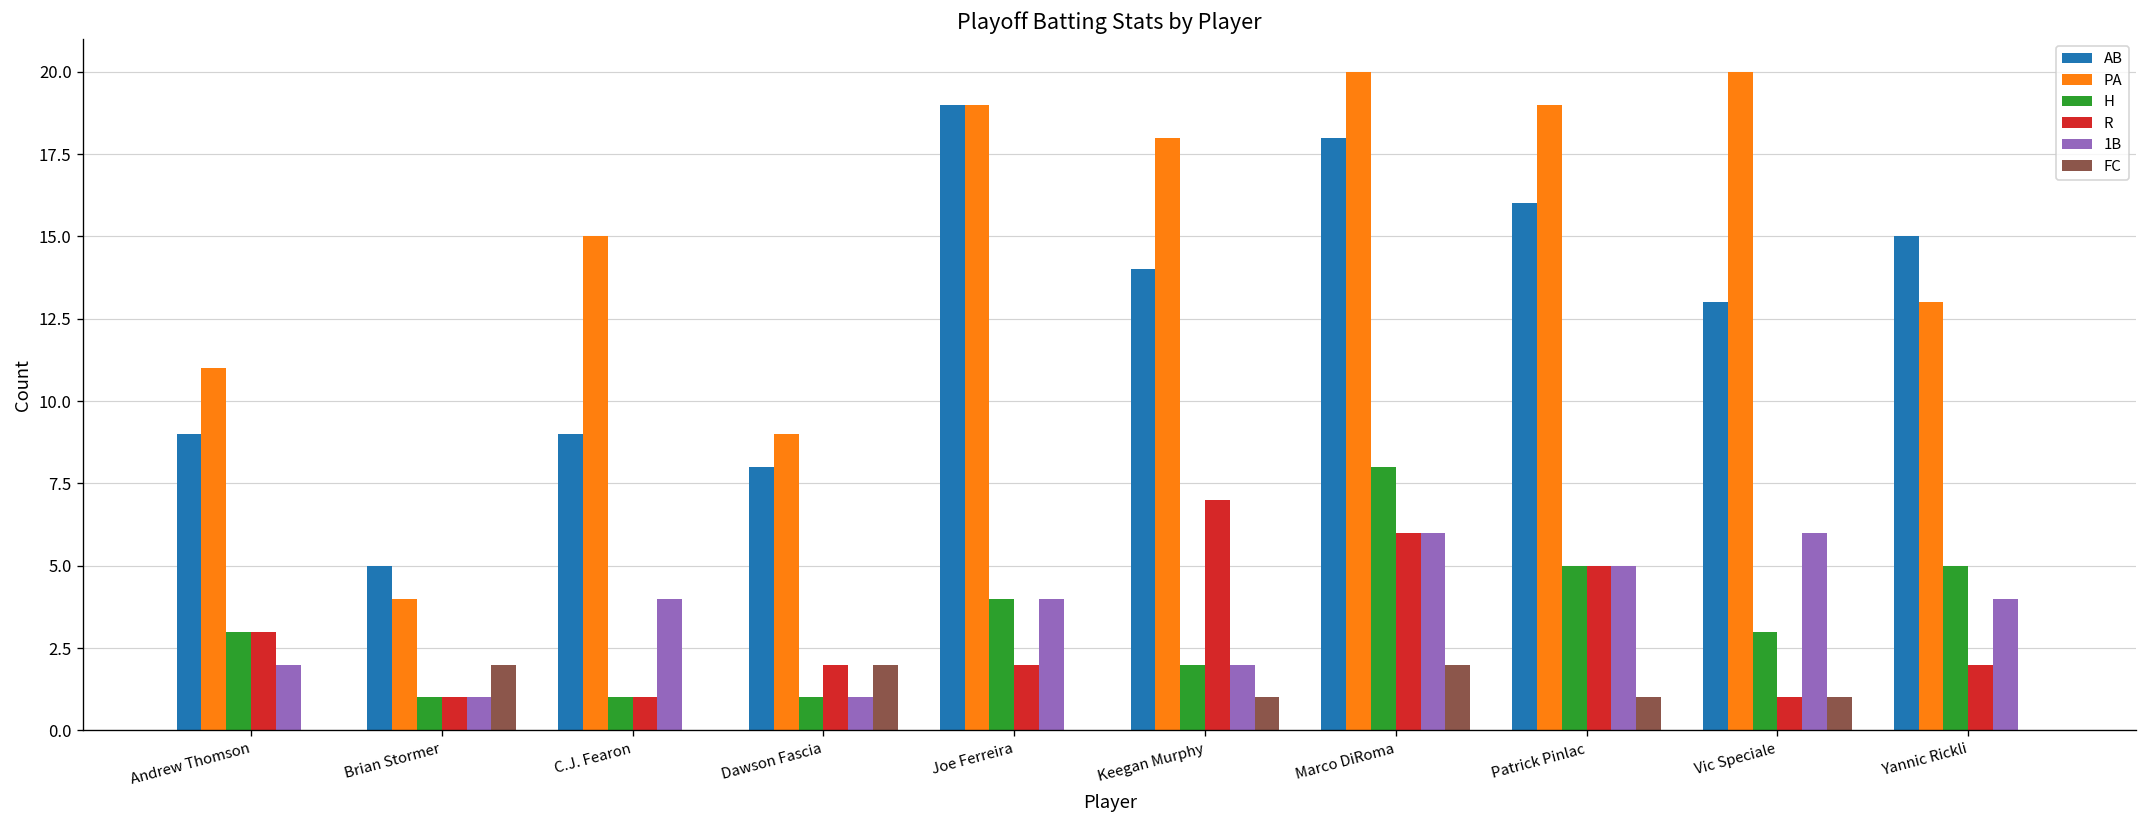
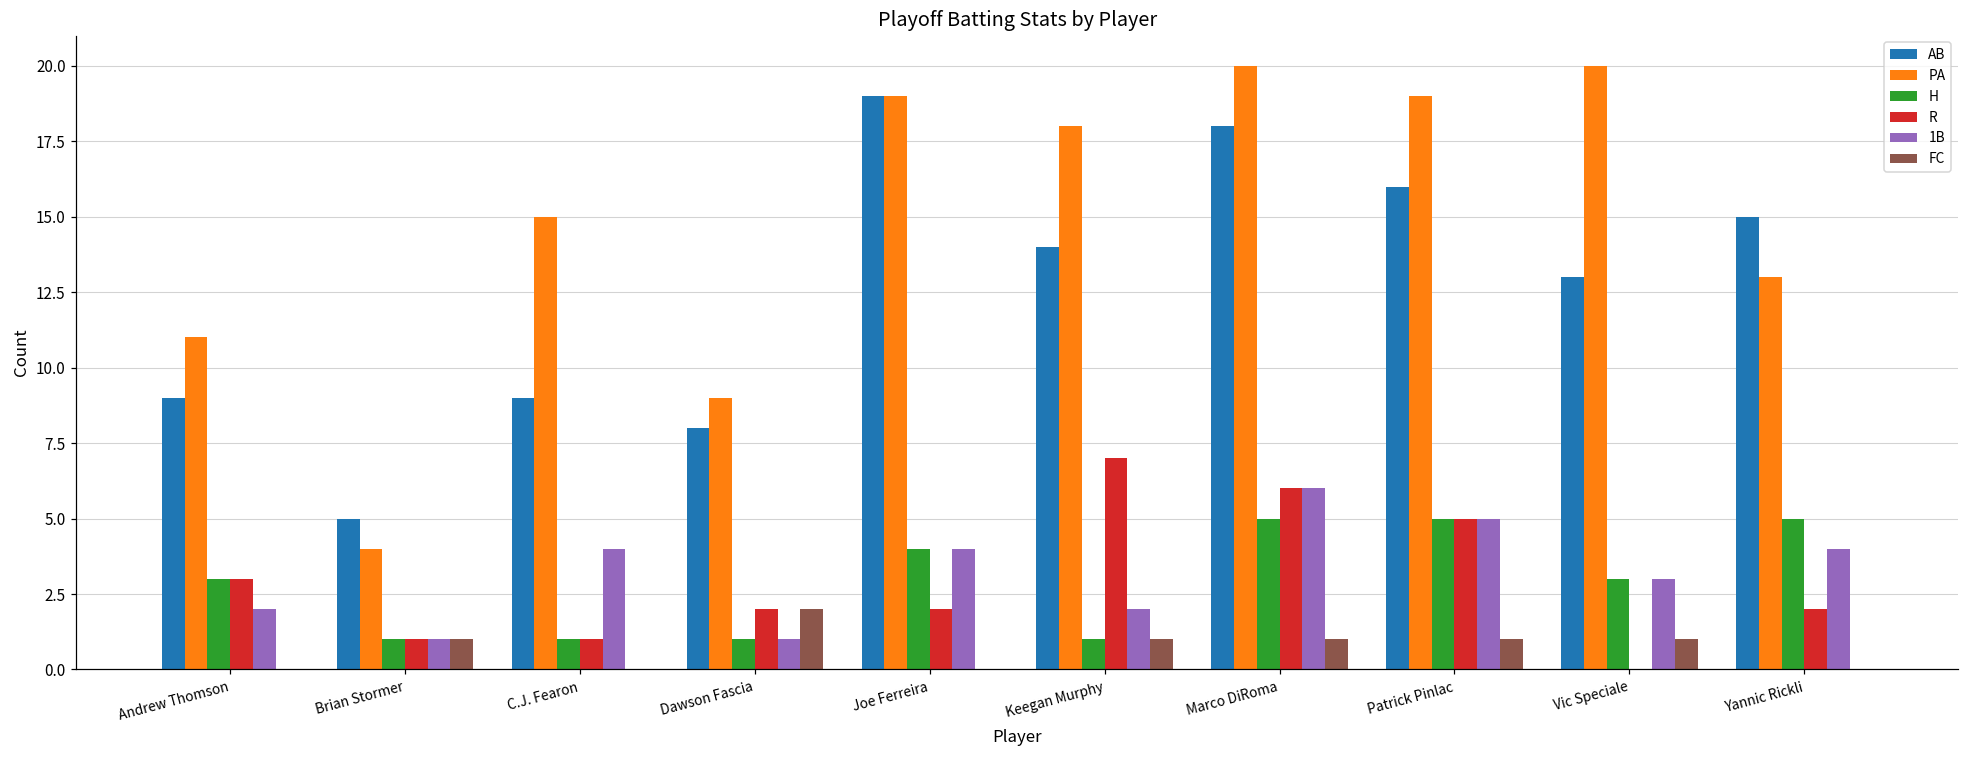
FC, Brian Stormer: 2 -> 1
H, Keegan Murphy: 2 -> 1
H, Marco DiRoma: 8 -> 5
FC, Marco DiRoma: 2 -> 1
R, Vic Speciale: 1 -> 0
1B, Vic Speciale: 6 -> 3
